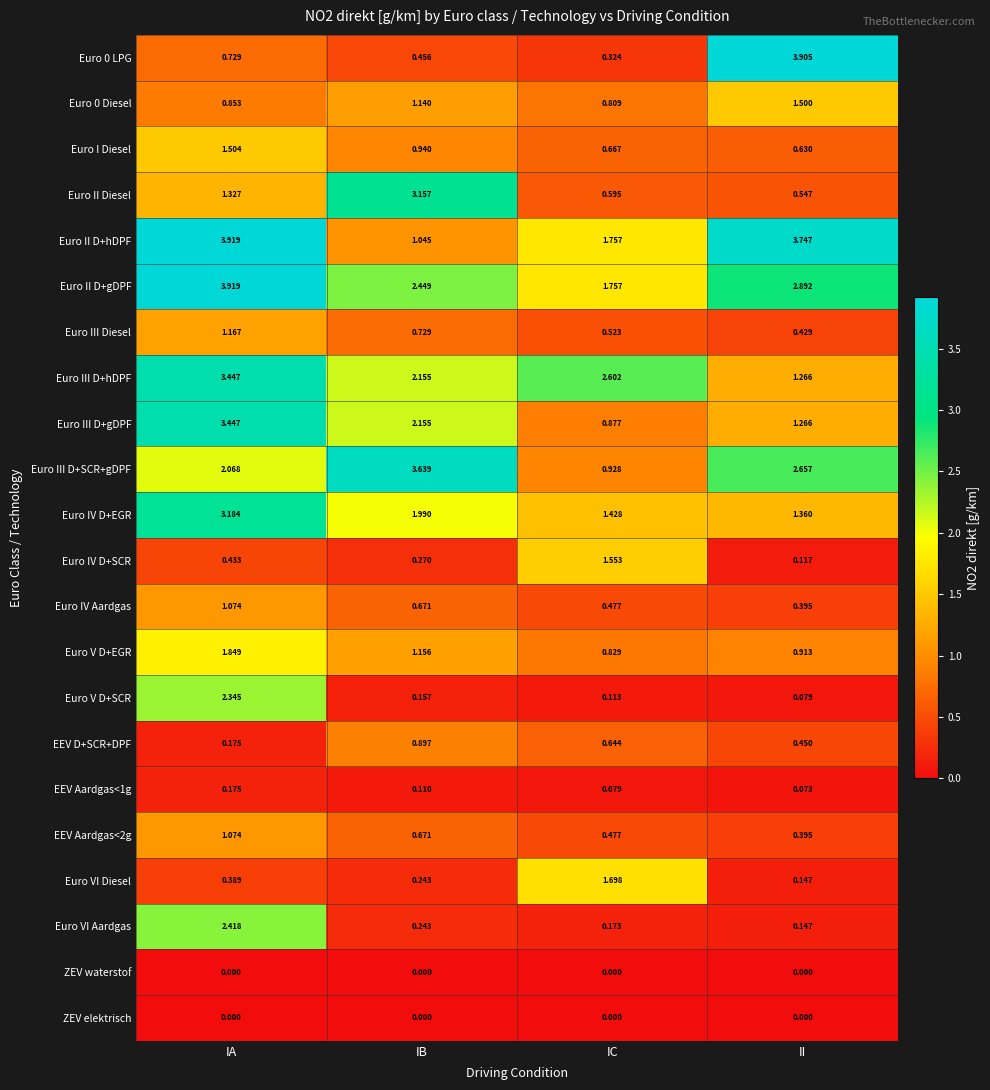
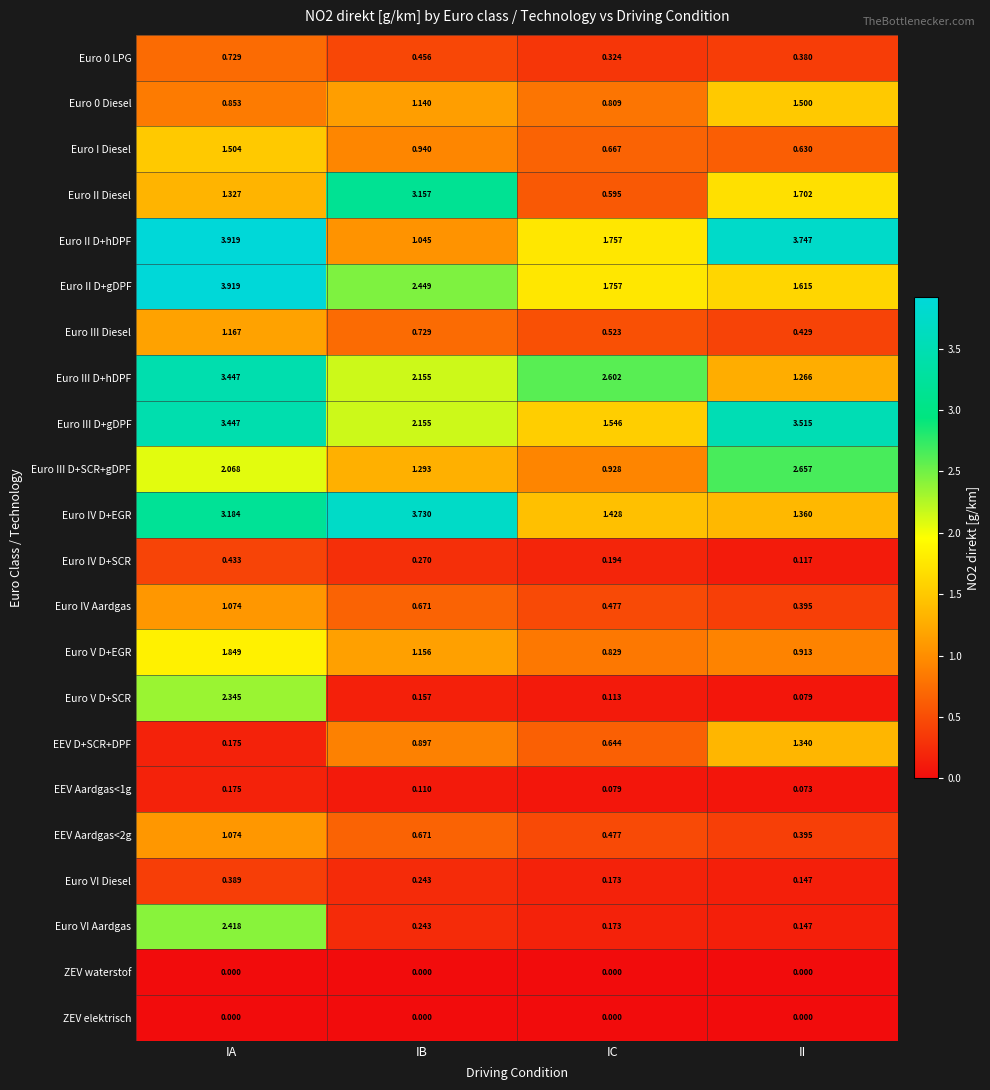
Euro 0 LPG, II: 3.905 -> 0.380
Euro II Diesel, II: 0.547 -> 1.702
Euro II D+gDPF, II: 2.892 -> 1.615
Euro III D+gDPF, IC: 0.877 -> 1.546
Euro III D+gDPF, II: 1.266 -> 3.515
Euro III D+SCR+gDPF, IB: 3.639 -> 1.293
Euro IV D+EGR, IB: 1.990 -> 3.730
Euro IV D+SCR, IC: 1.553 -> 0.194
EEV D+SCR+DPF, II: 0.450 -> 1.340
Euro VI Diesel, IC: 1.698 -> 0.173
